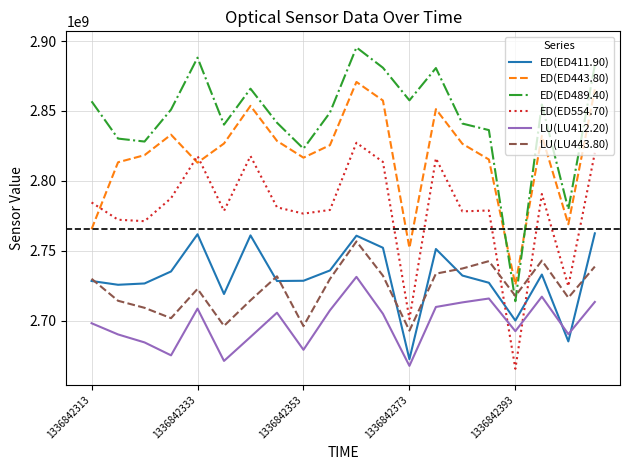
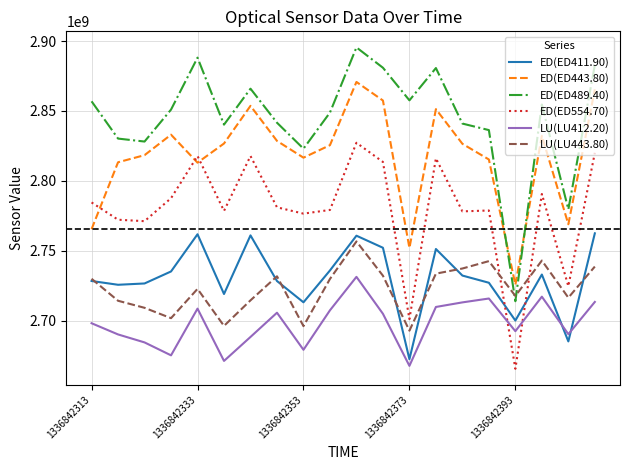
ED(ED411.90), 1336842353: 2728000000 -> 2713000000
